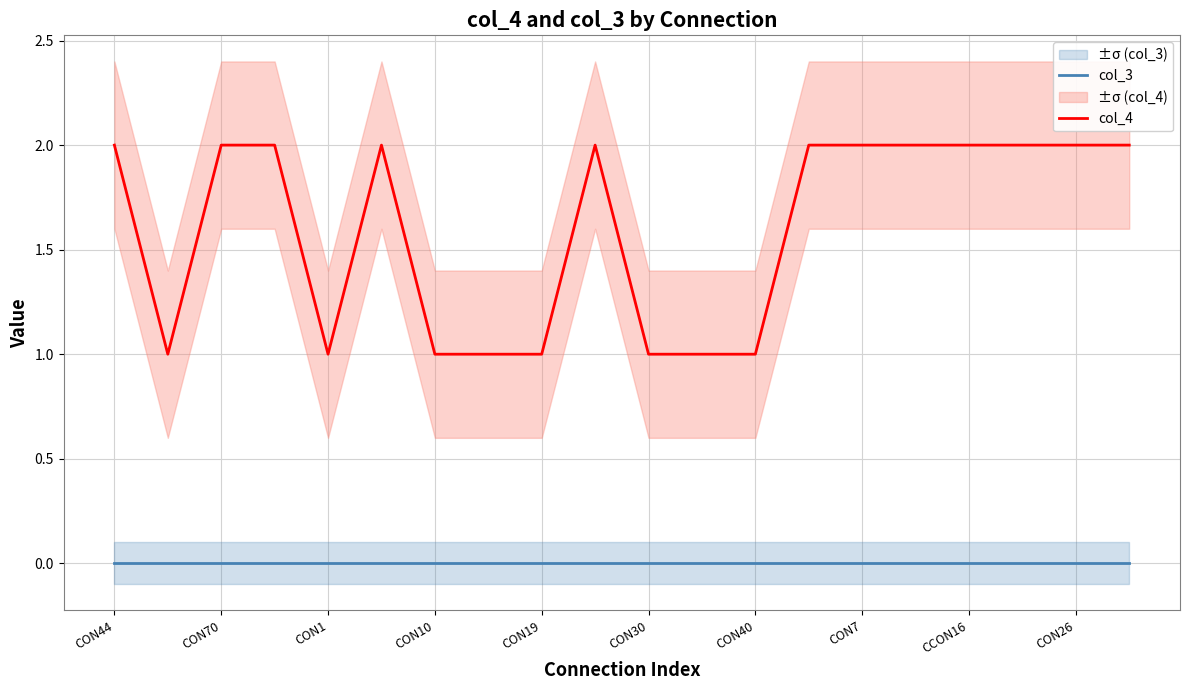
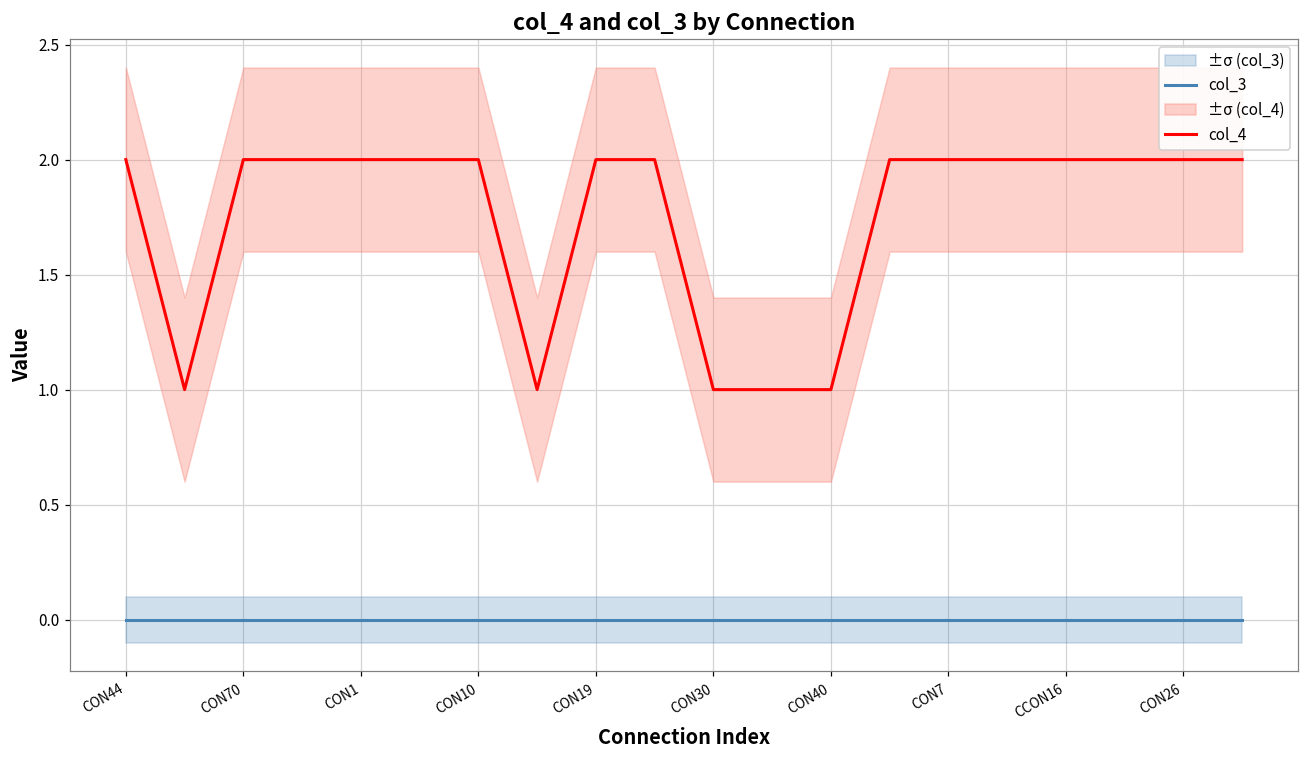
col_4, CON1: 1 -> 2
col_4, CON10: 1 -> 2
col_4, CON19: 1 -> 2
